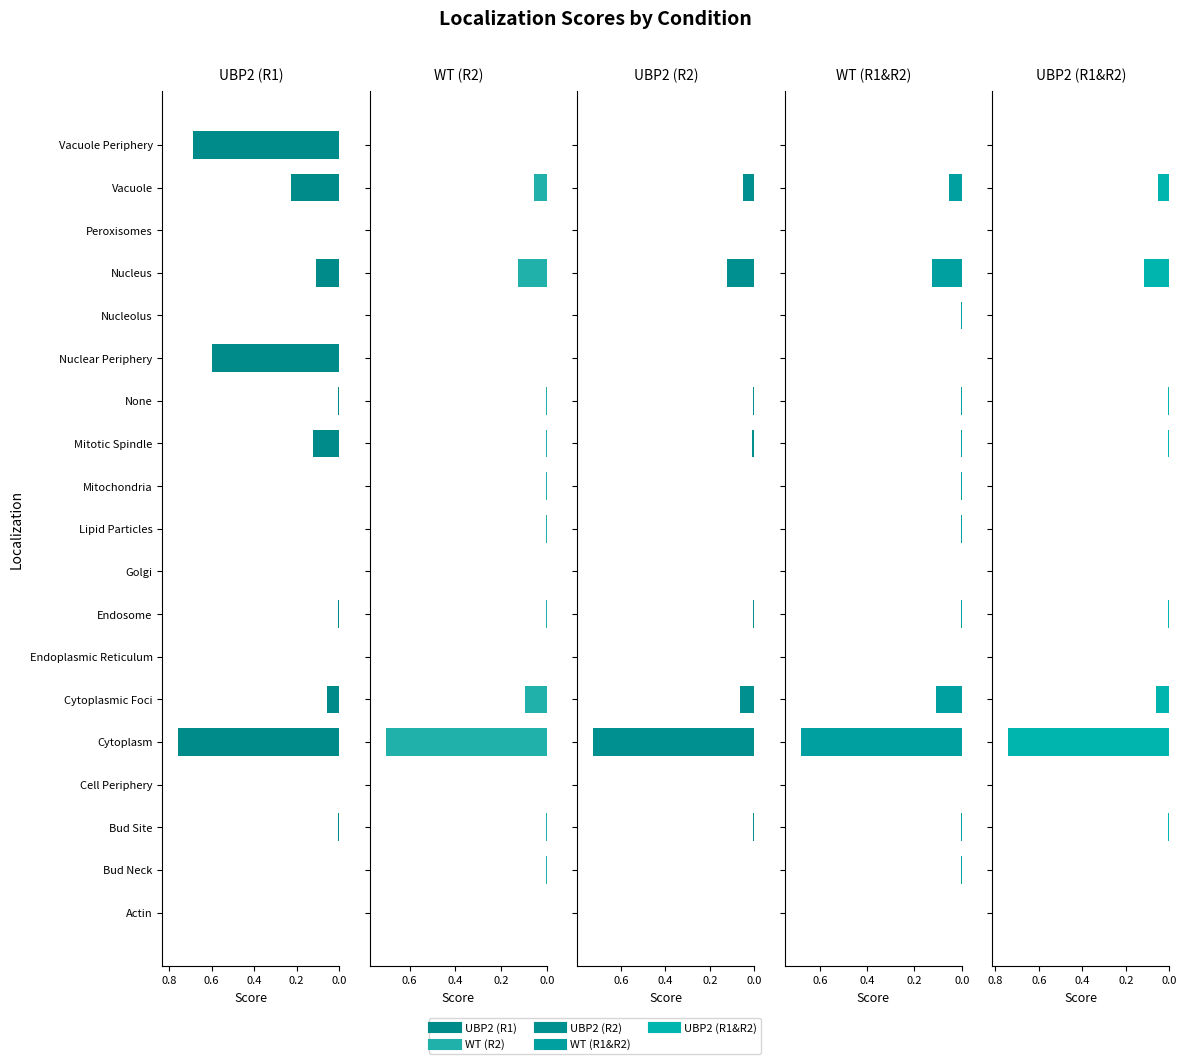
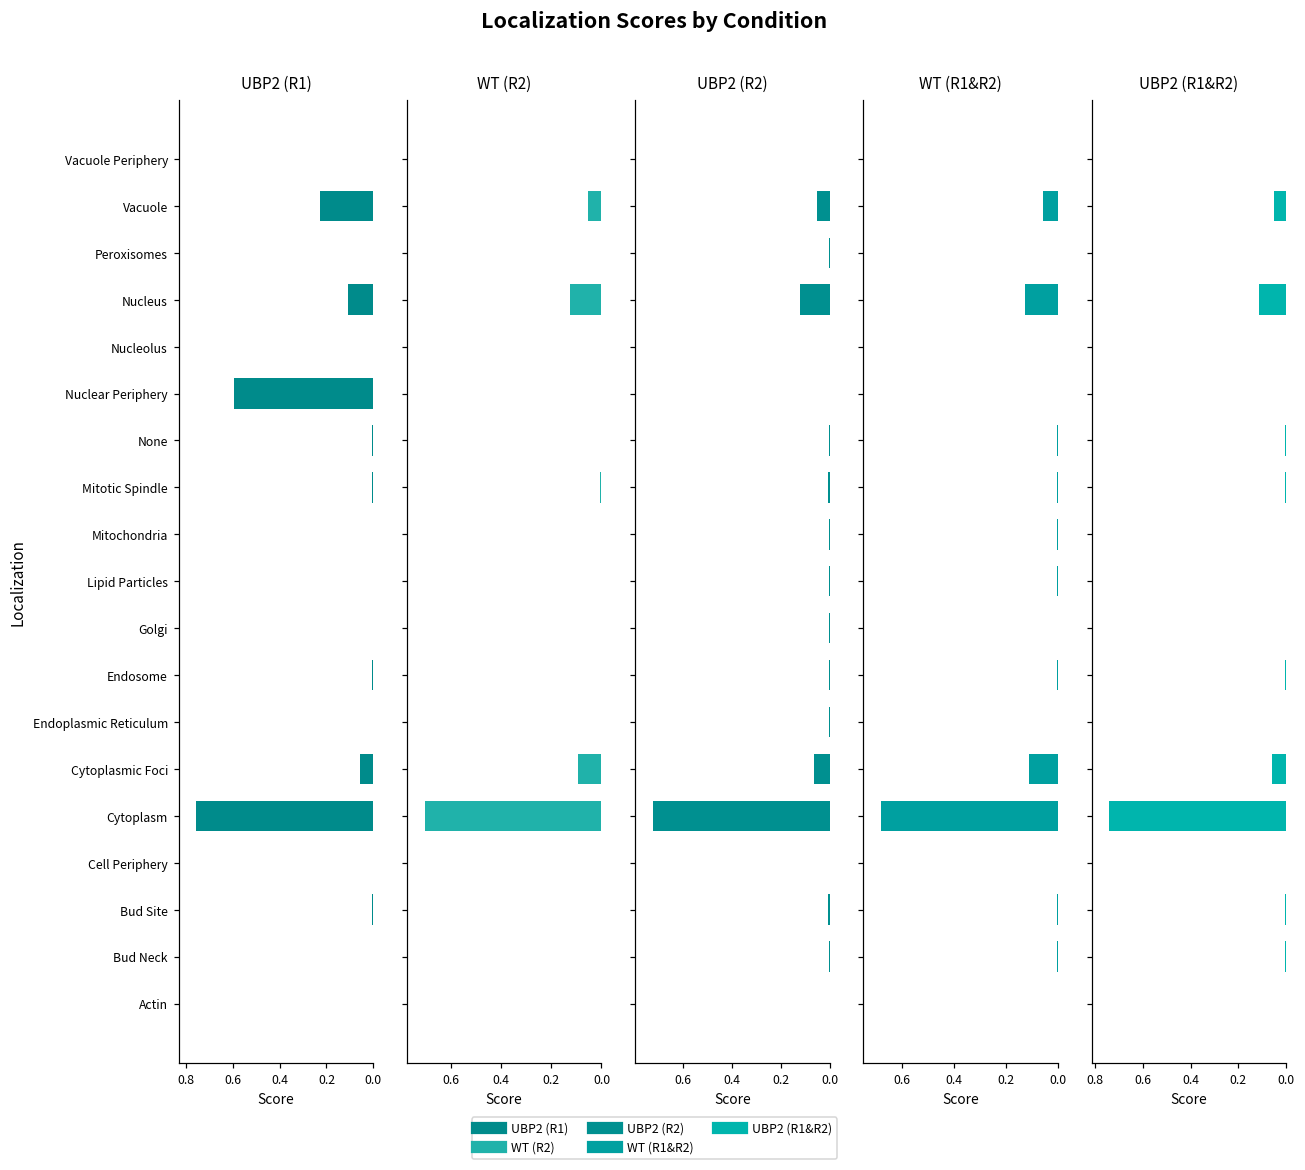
UBP2 (R1), Vacuole Periphery: 0.68 -> 0.00
UBP2 (R1), Mitotic Spindle: 0.12 -> 0.00
